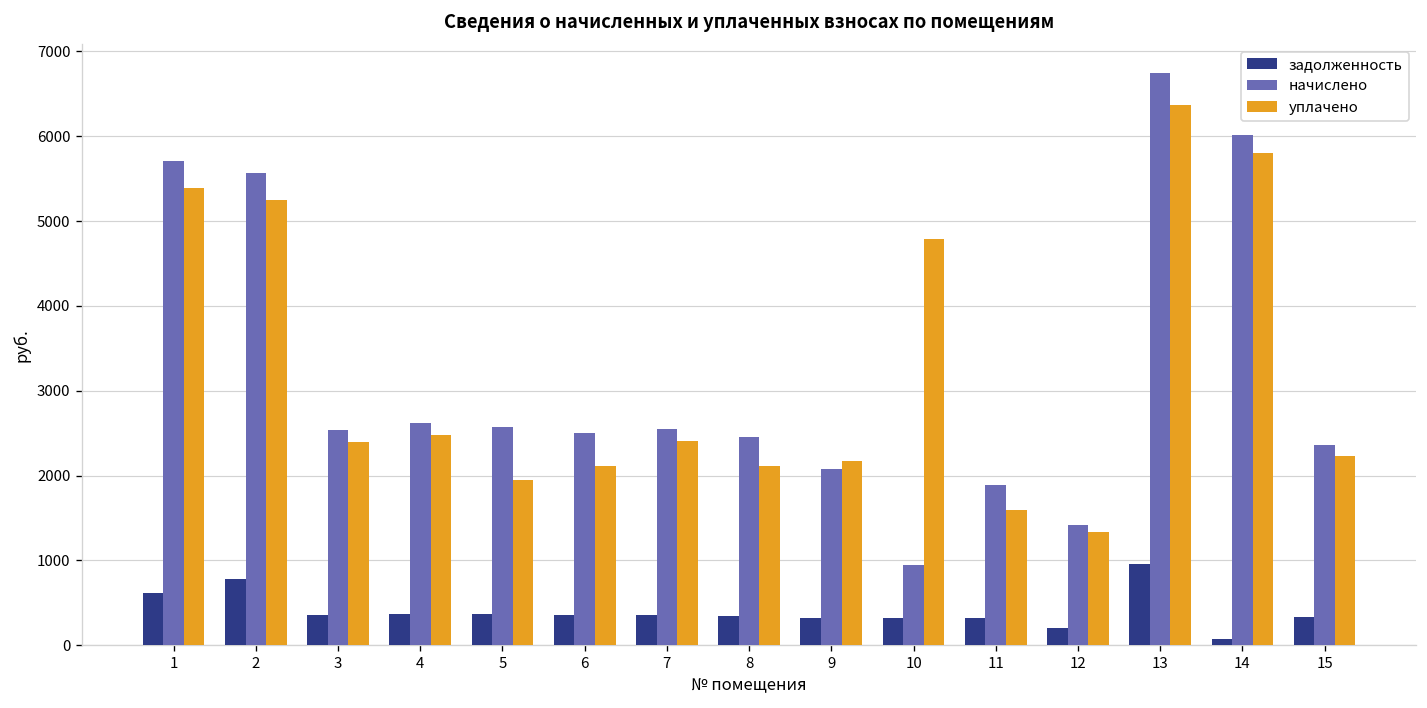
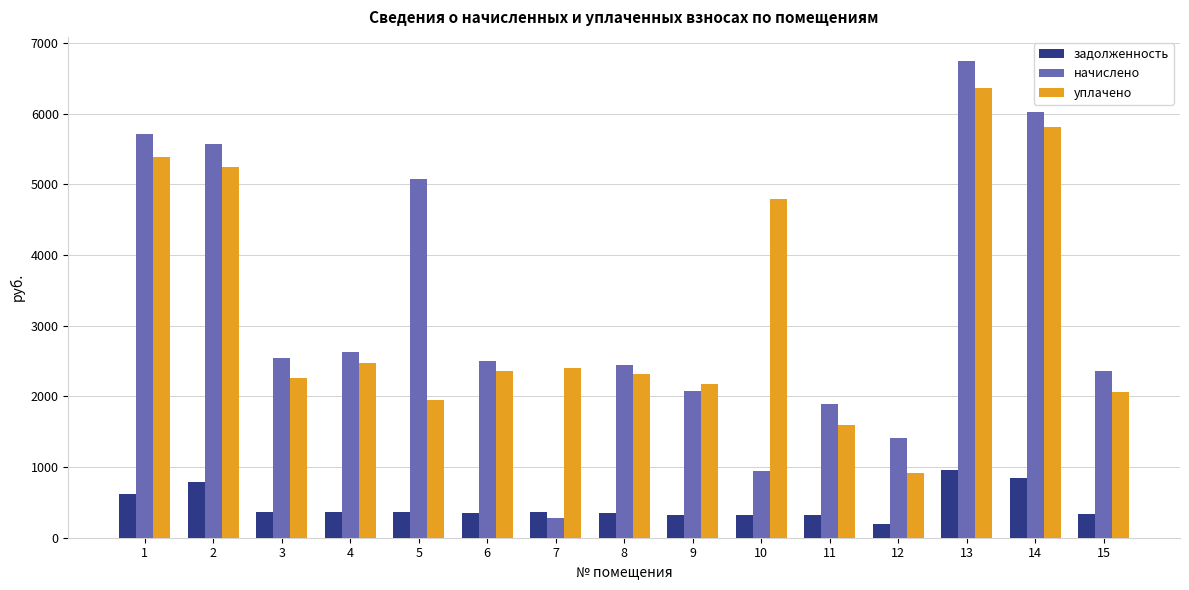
уплачено, 3: 2400 -> 2300
начислено, 5: 2600 -> 5100
уплачено, 6: 2100 -> 2400
начислено, 7: 2500 -> 300
уплачено, 8: 2100 -> 2300
уплачено, 12: 1300 -> 900
задолженность, 14: 100 -> 900
уплачено, 15: 2200 -> 2100
